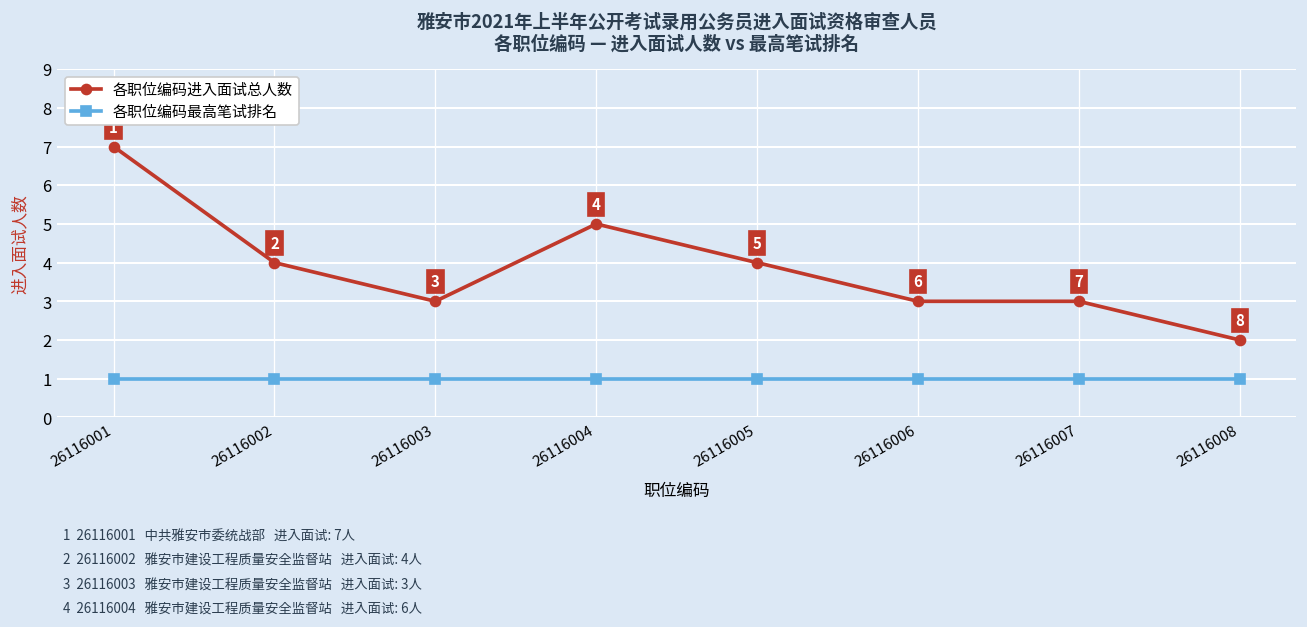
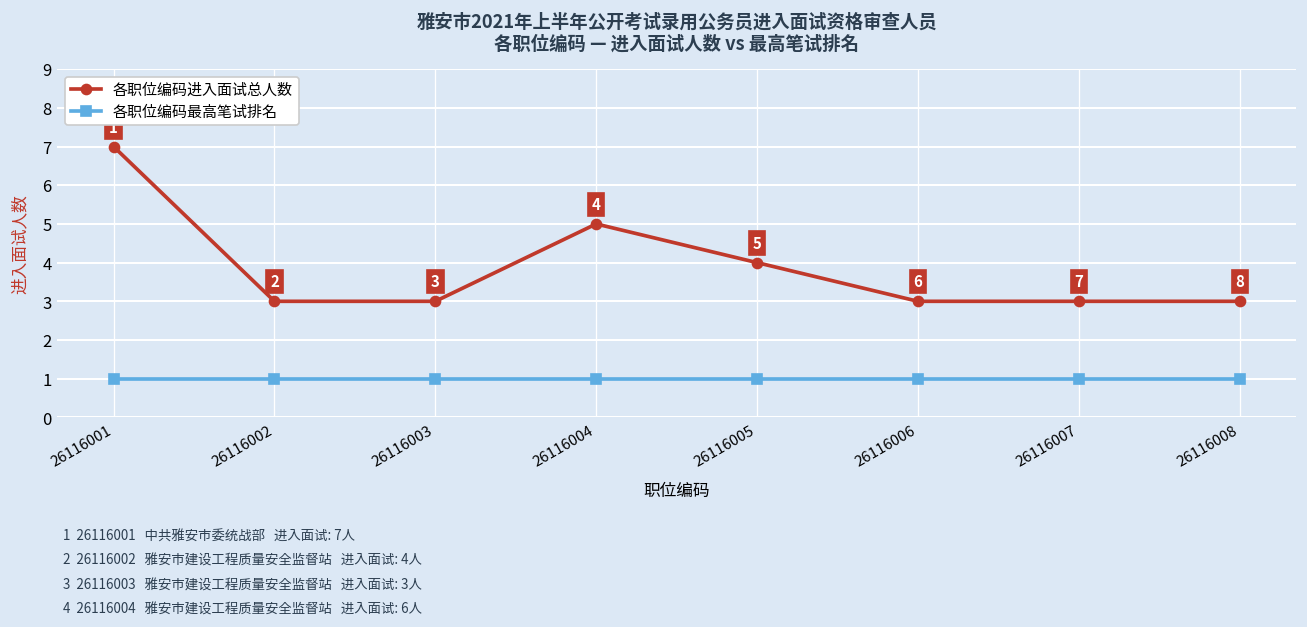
各职位编码进入面试总人数, 26116002: 4 -> 3
各职位编码进入面试总人数, 26116008: 2 -> 3
